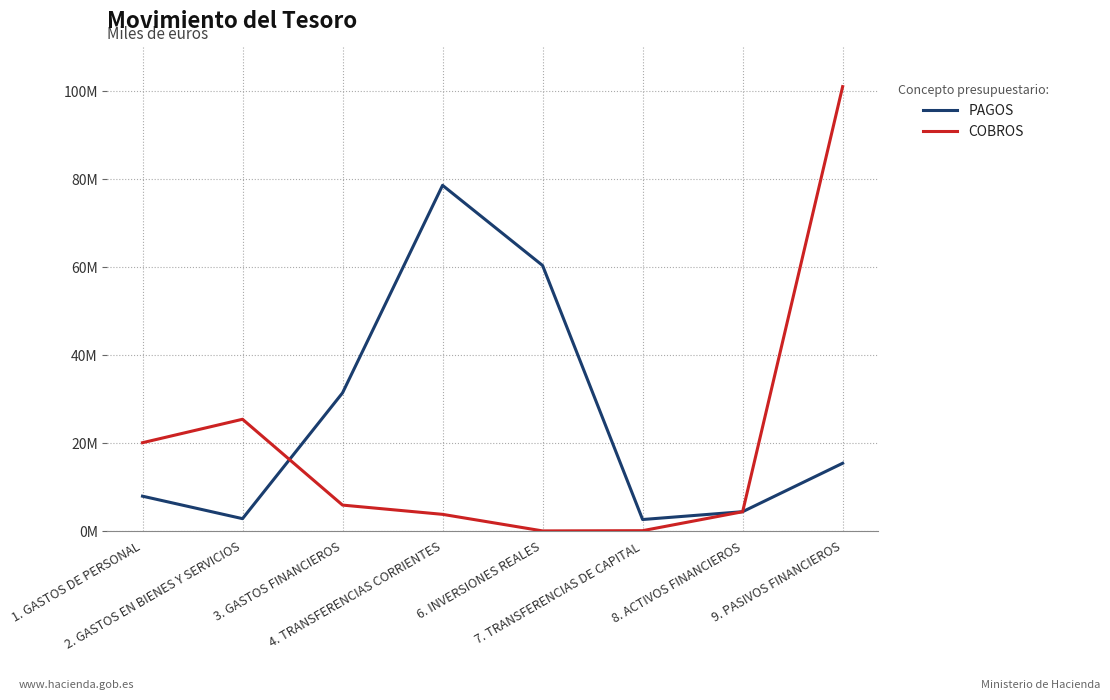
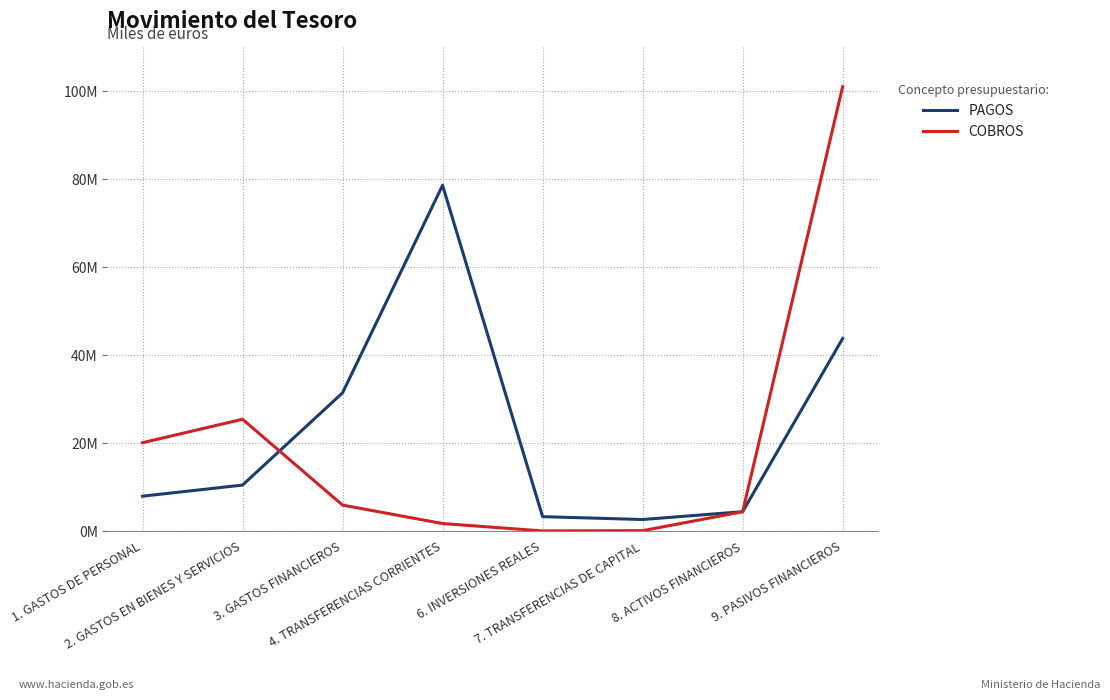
PAGOS, 2. GASTOS EN BIENES Y SERVICIOS: 3000000 -> 10000000
COBROS, 4. TRANSFERENCIAS CORRIENTES: 4000000 -> 2000000
PAGOS, 6. INVERSIONES REALES: 60000000 -> 3000000
PAGOS, 9. PASIVOS FINANCIEROS: 15000000 -> 44000000
